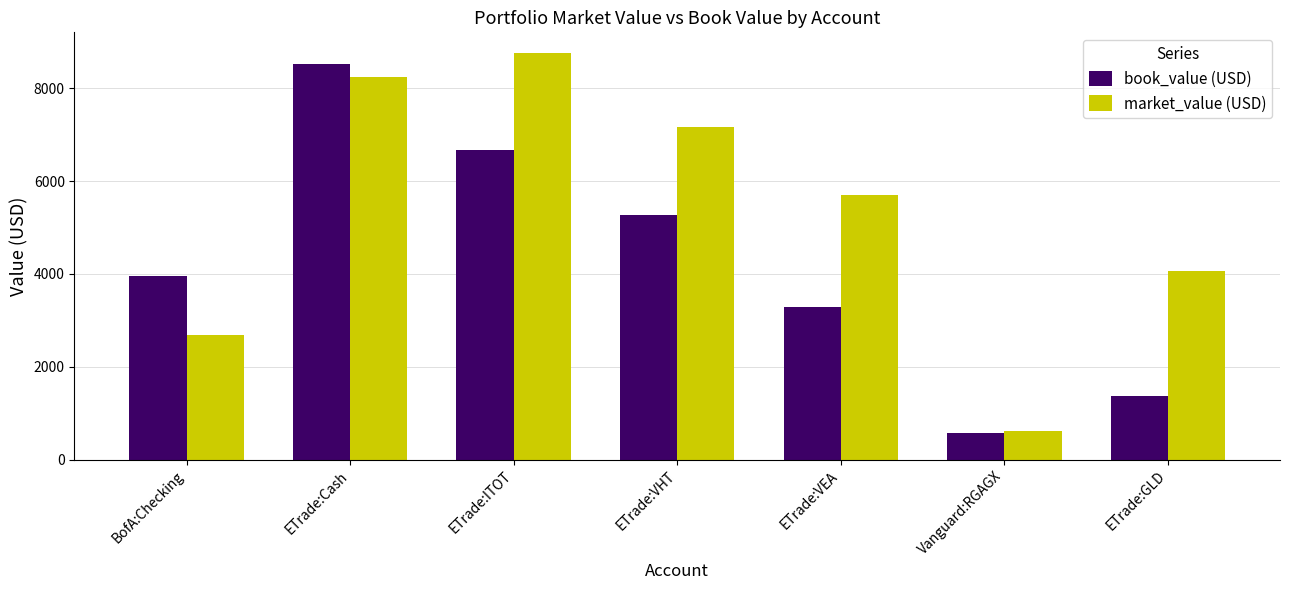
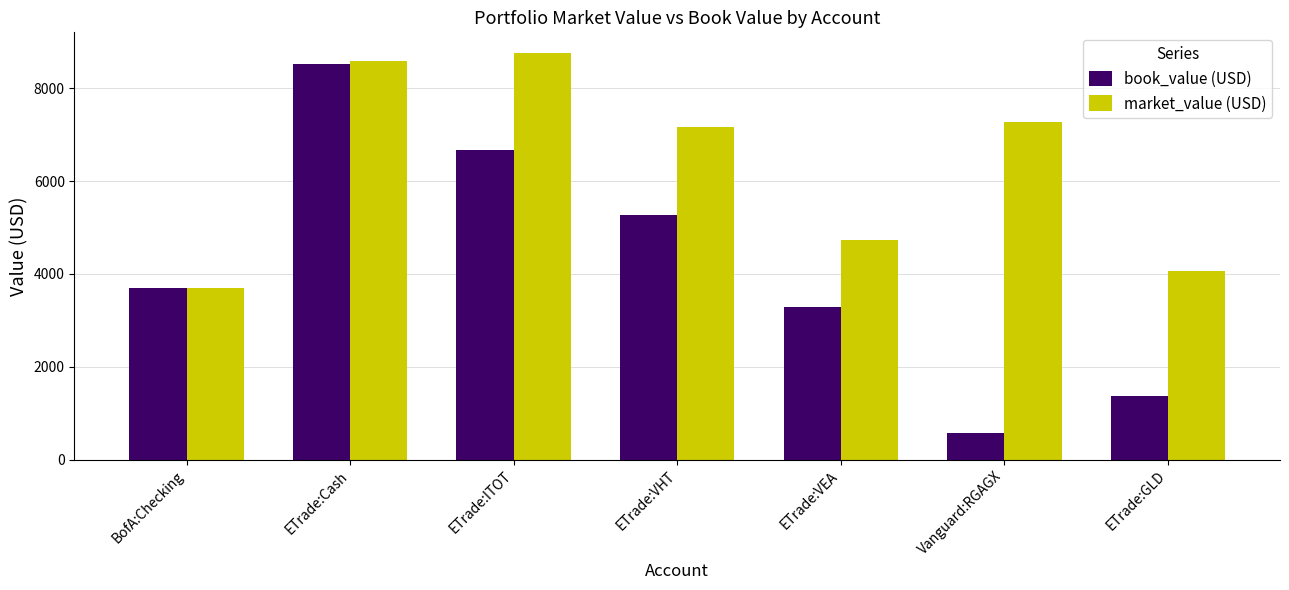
book_value (USD), BofA:Checking: 4000 -> 3700
market_value (USD), BofA:Checking: 2700 -> 3700
market_value (USD), ETrade:Cash: 8200 -> 8600
market_value (USD), ETrade:VEA: 5700 -> 4700
market_value (USD), Vanguard:RGAGX: 600 -> 7300
